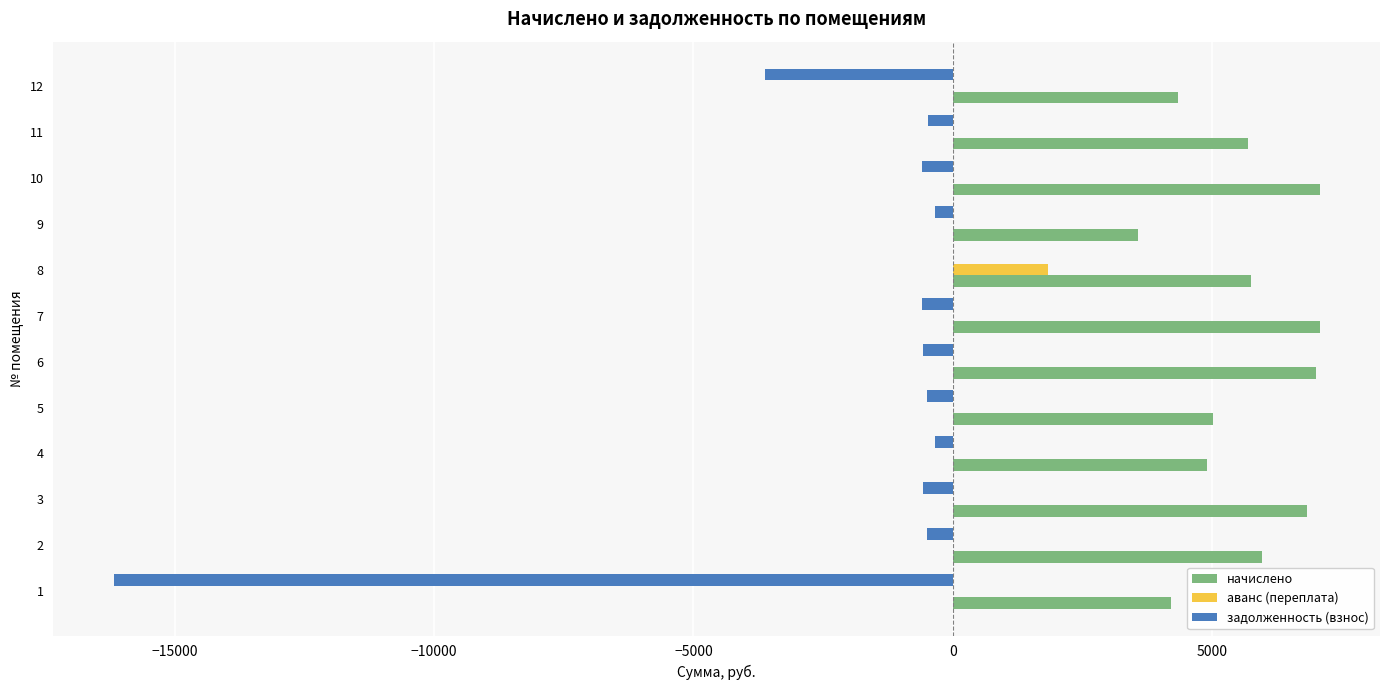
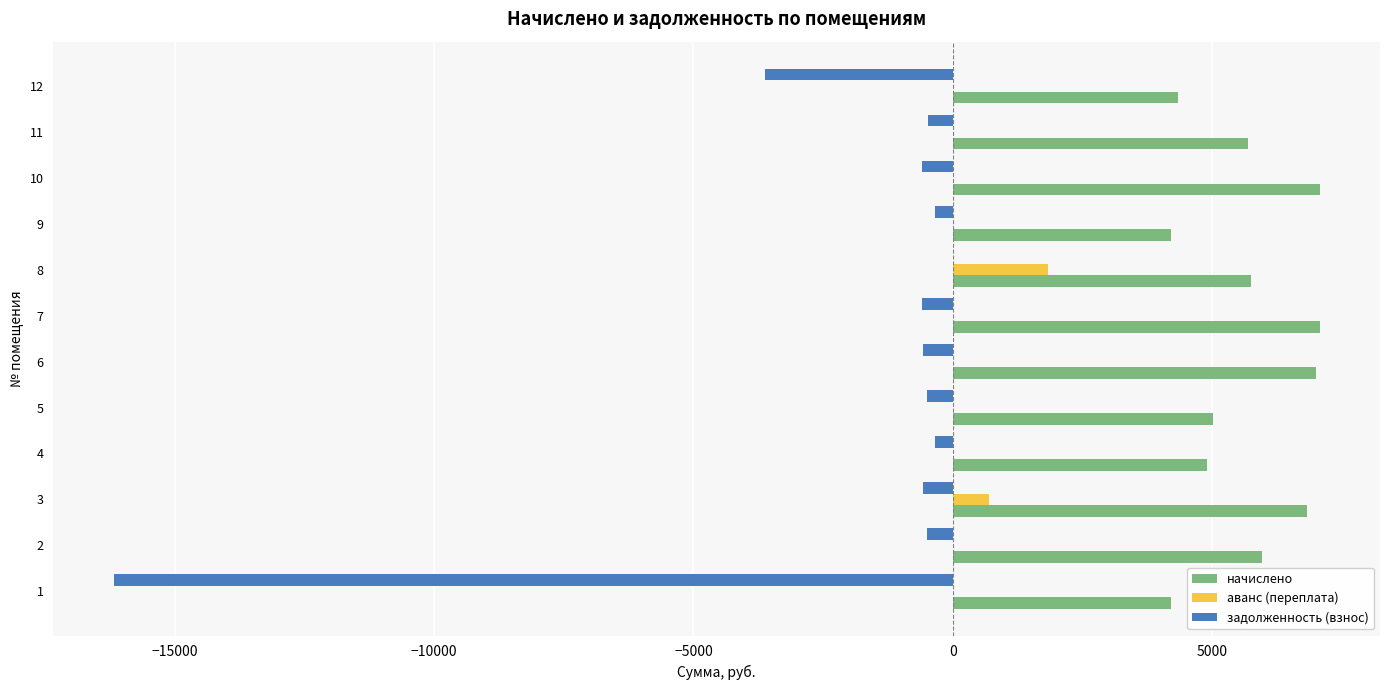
начислено, 9: 3600 -> 4200
аванс (переплата), 3: 0 -> 700
